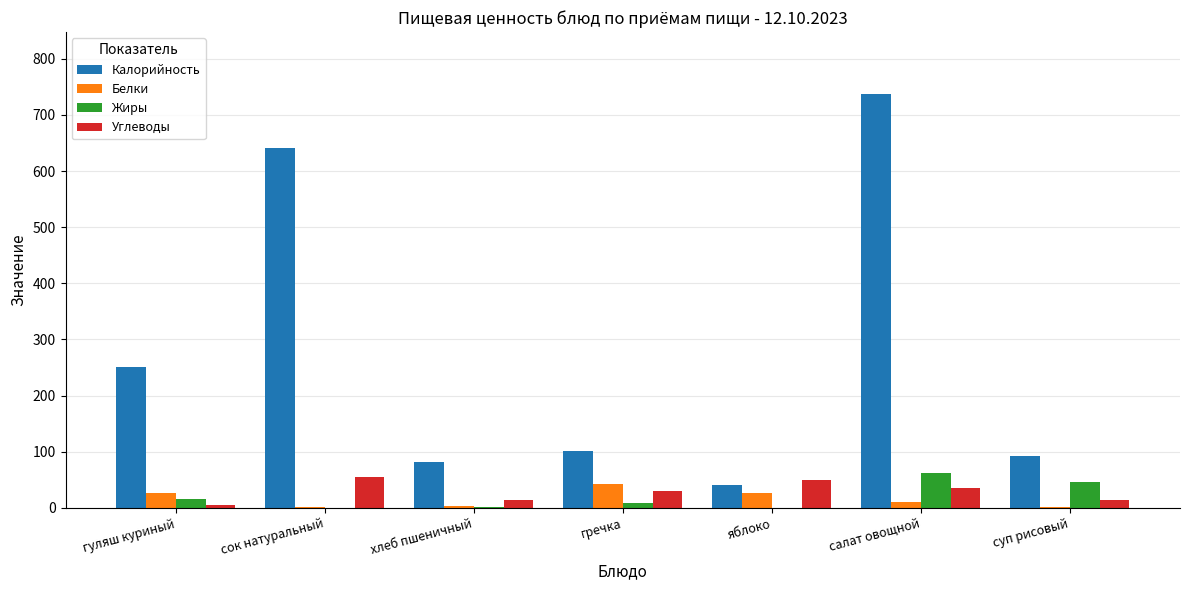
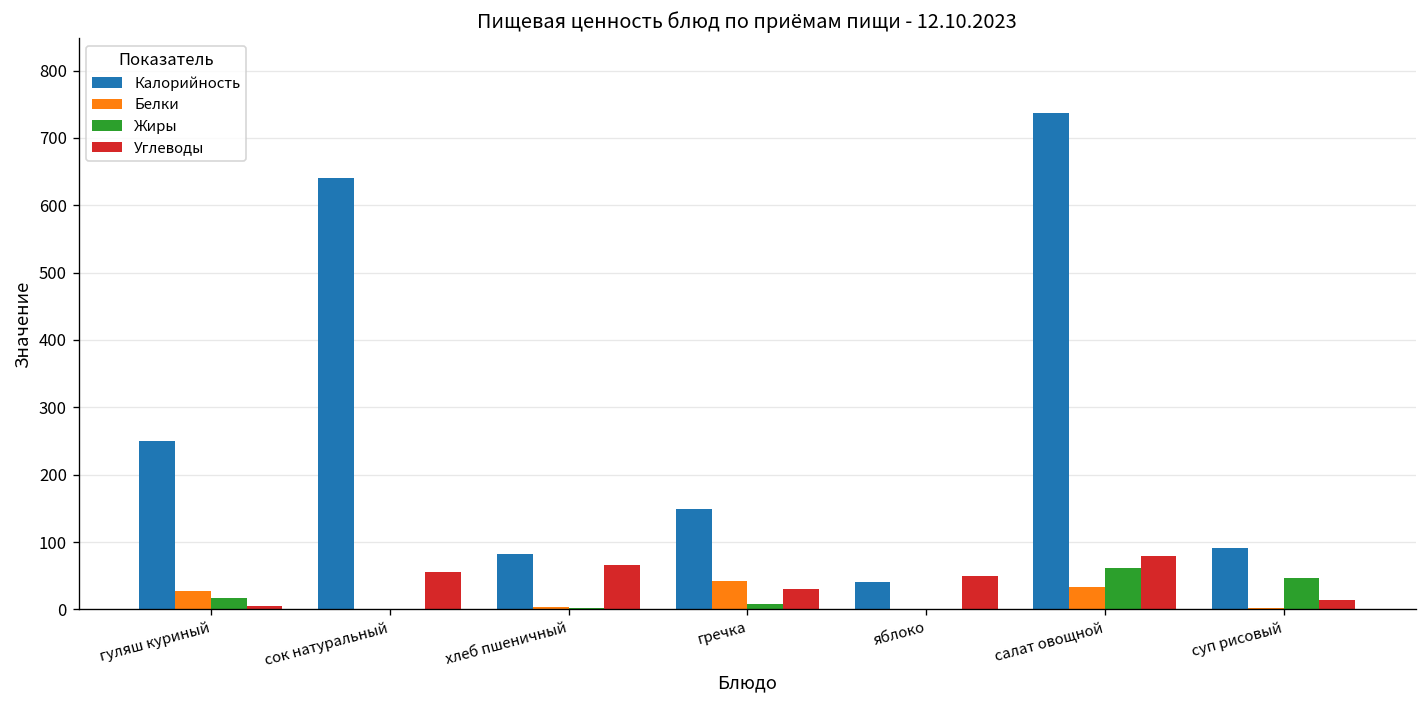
Углеводы, хлеб пшеничный: 10 -> 70
Калорийность, гречка: 100 -> 150
Белки, яблоко: 30 -> 0
Белки, салат овощной: 10 -> 30
Углеводы, салат овощной: 30 -> 80
